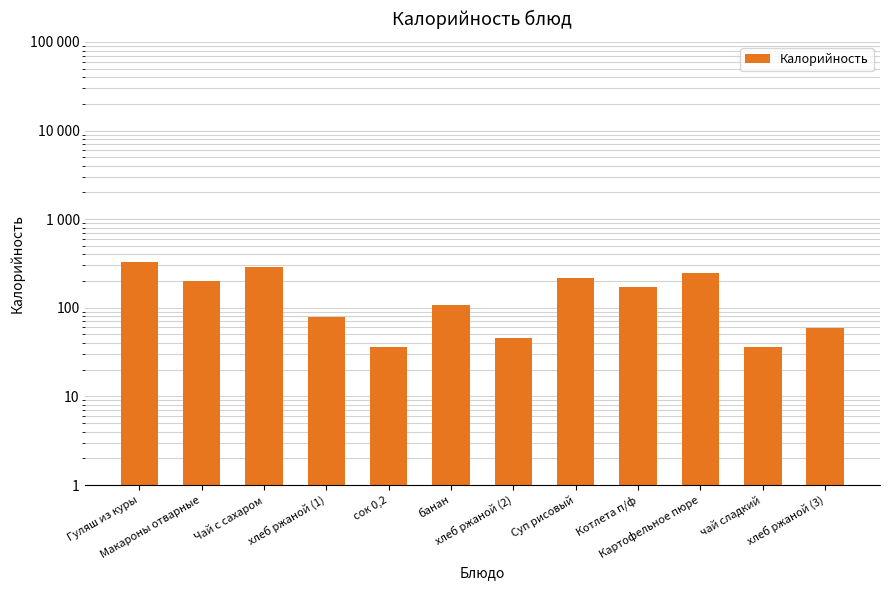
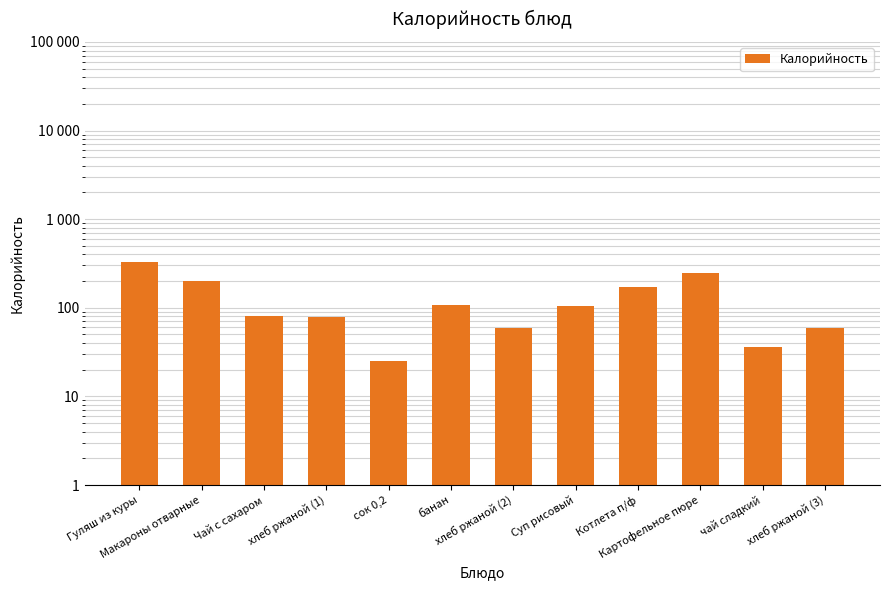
Чай с сахаром: 290 -> 80
сок 0,2: 36 -> 25
хлеб ржаной (2): 50 -> 60
Суп рисовый: 220 -> 100
